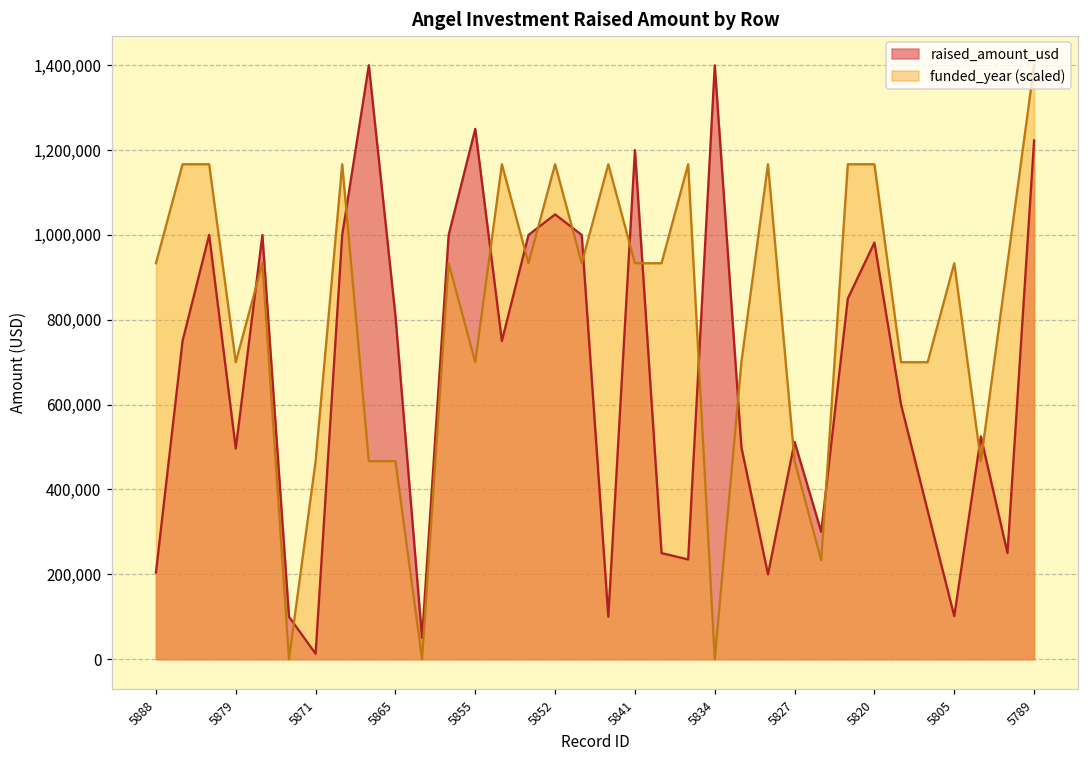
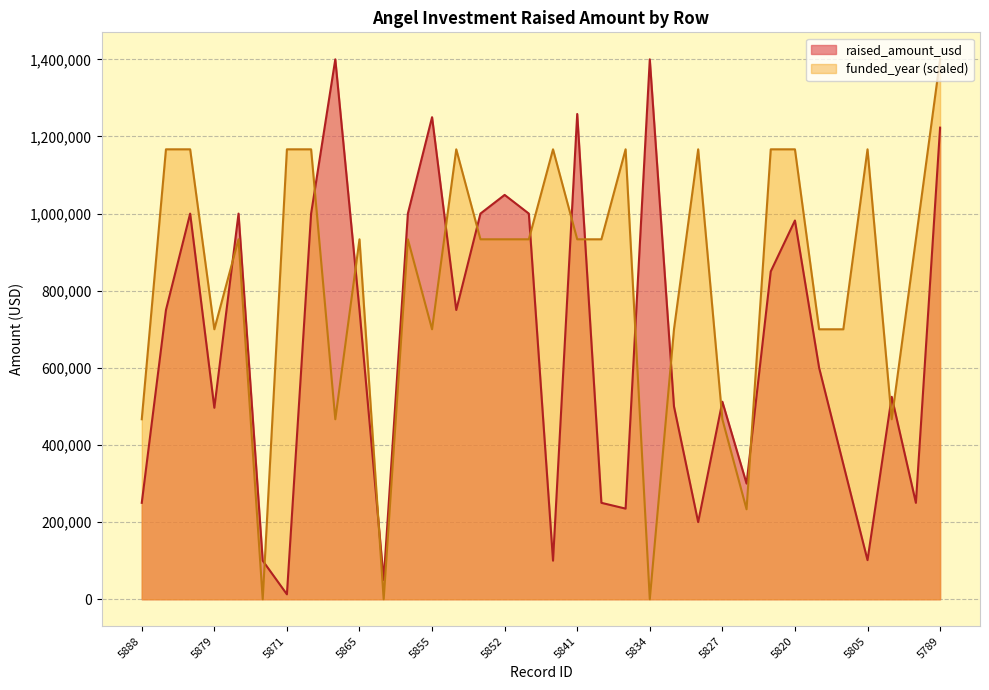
raised_amount_usd, 5888: 200,000 -> 250,000
funded_year (scaled), 5888: 930,000 -> 470,000
funded_year (scaled), 5871: 470,000 -> 1,170,000
raised_amount_usd, 5865: 810,000 -> 750,000
funded_year (scaled), 5865: 470,000 -> 930,000
funded_year (scaled), 5852: 1,170,000 -> 930,000
raised_amount_usd, 5841: 1,200,000 -> 1,260,000
funded_year (scaled), 5805: 930,000 -> 1,170,000
